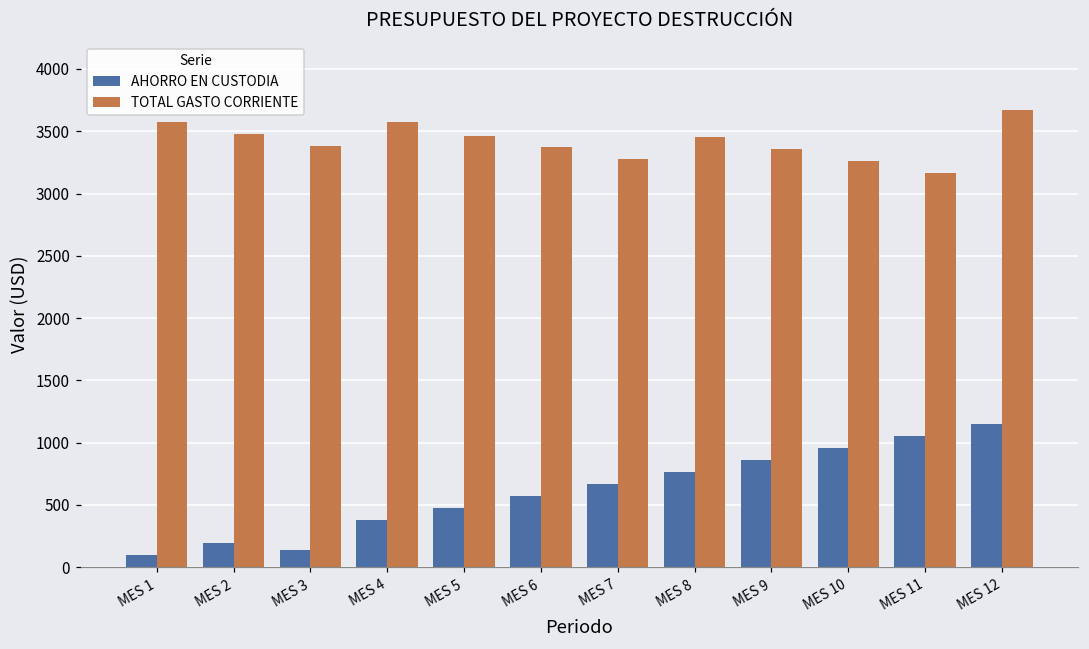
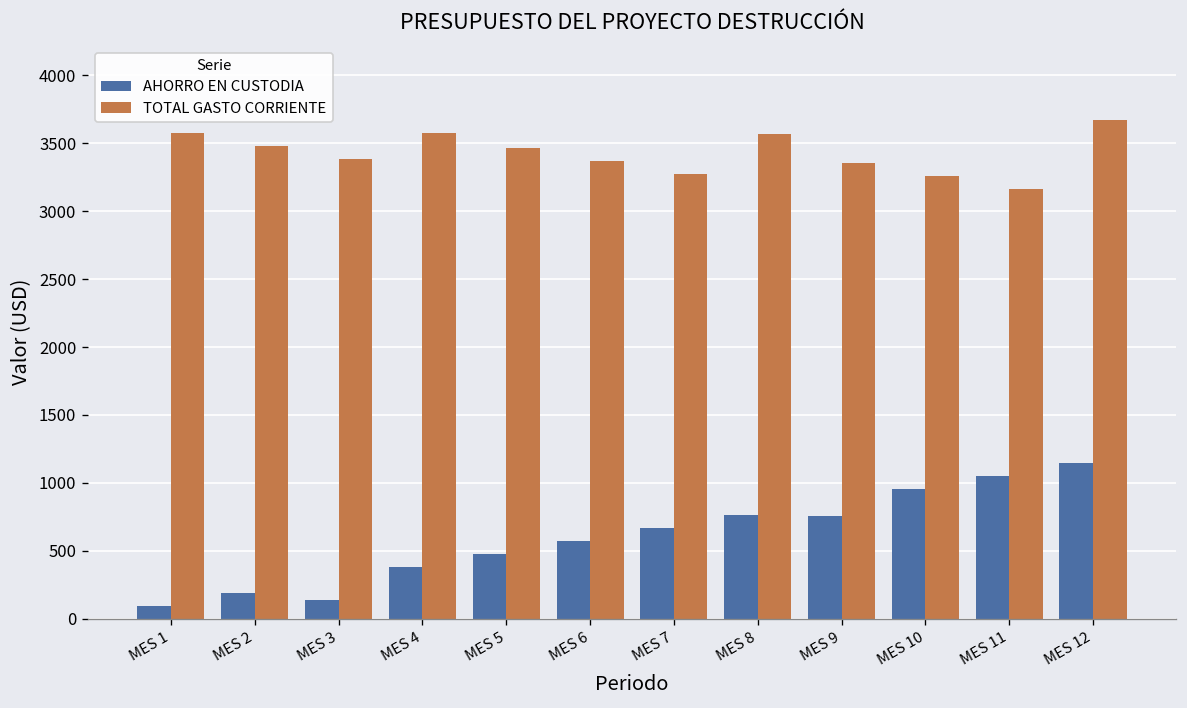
TOTAL GASTO CORRIENTE, MES 8: 3450 -> 3570
AHORRO EN CUSTODIA, MES 9: 860 -> 760
